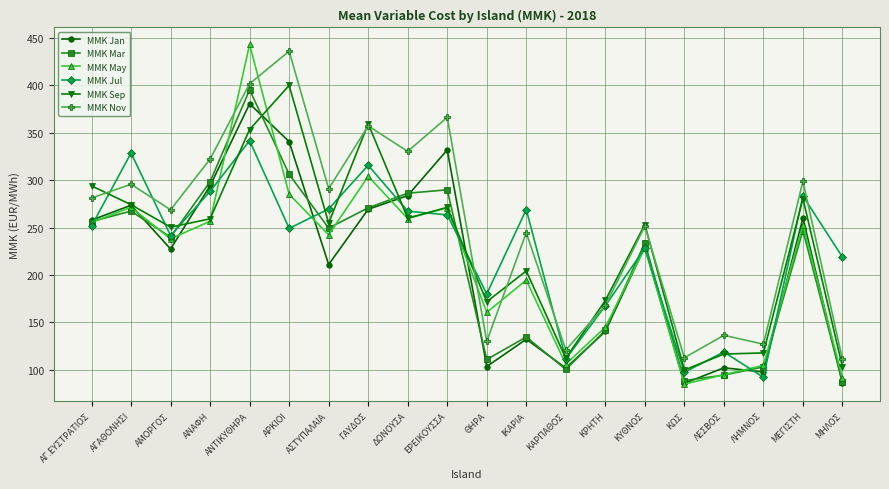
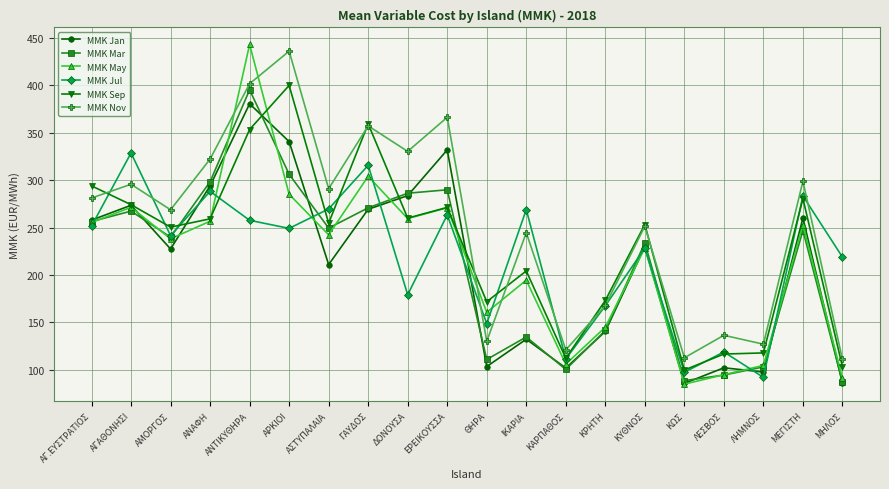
MMK Jul, ΑΝΤΙΚΥΘΗΡΑ: 340 -> 260
MMK Jul, ΔΟΝΟΥΣΑ: 270 -> 180
MMK Jul, ΘΗΡΑ: 180 -> 150
